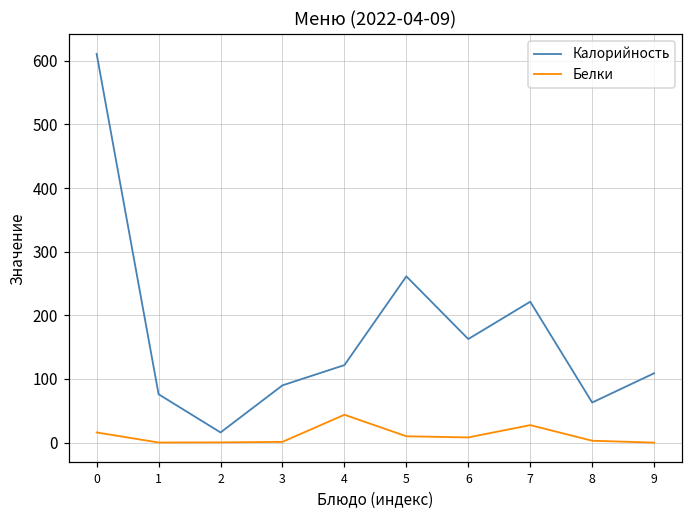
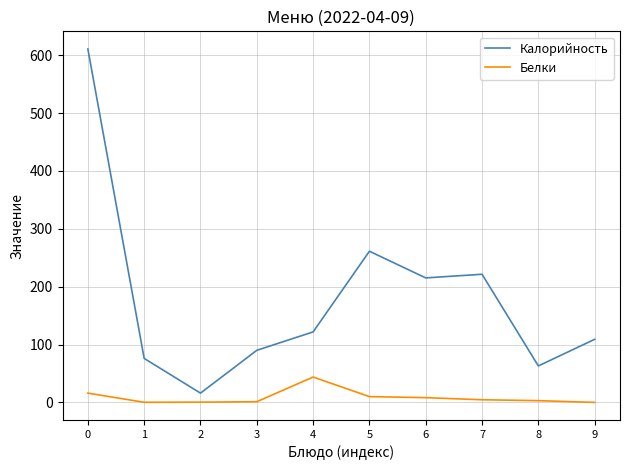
Калорийность, 6: 160 -> 220
Белки, 7: 30 -> 0
